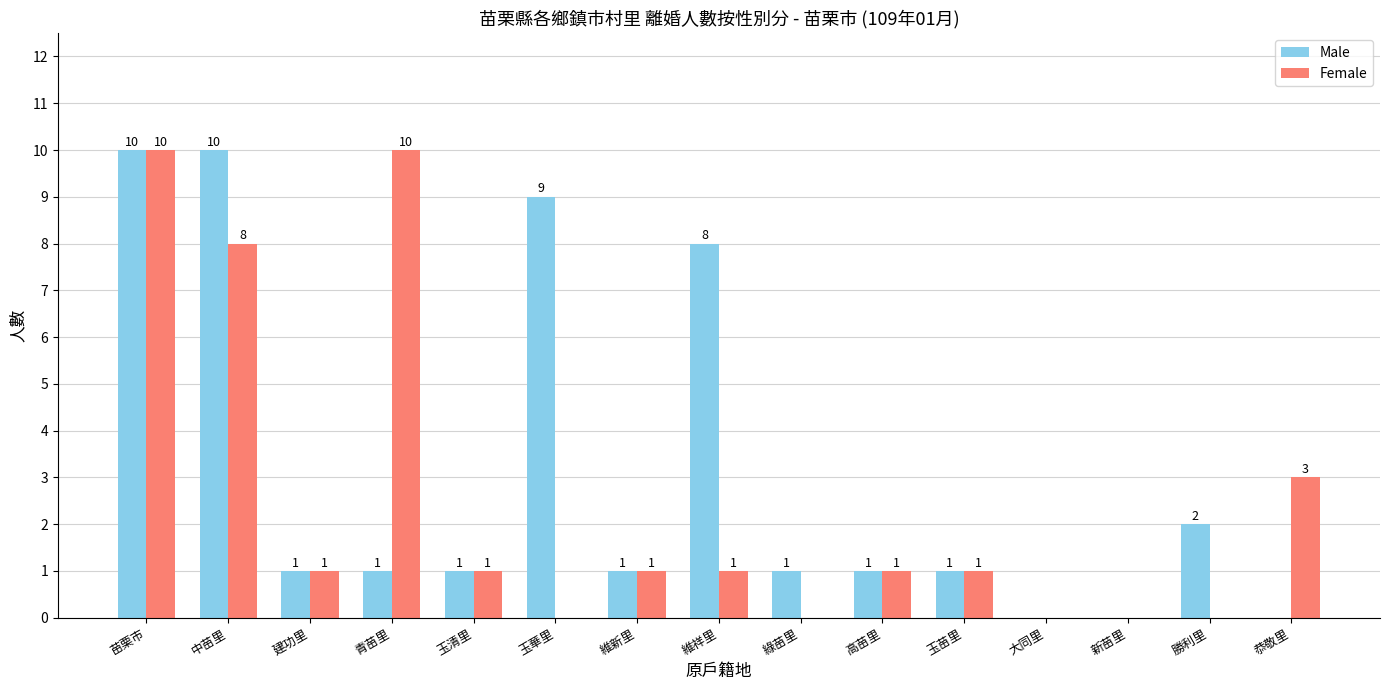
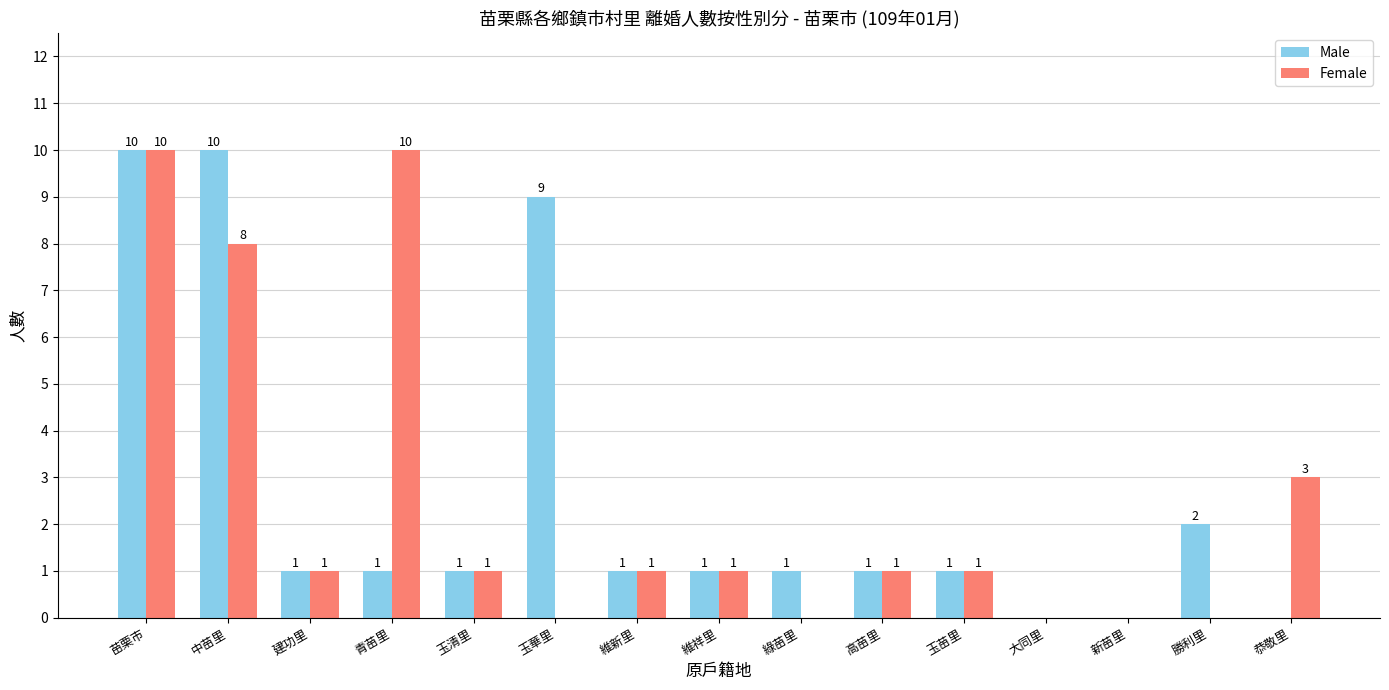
Male, 維祥里: 8 -> 1
